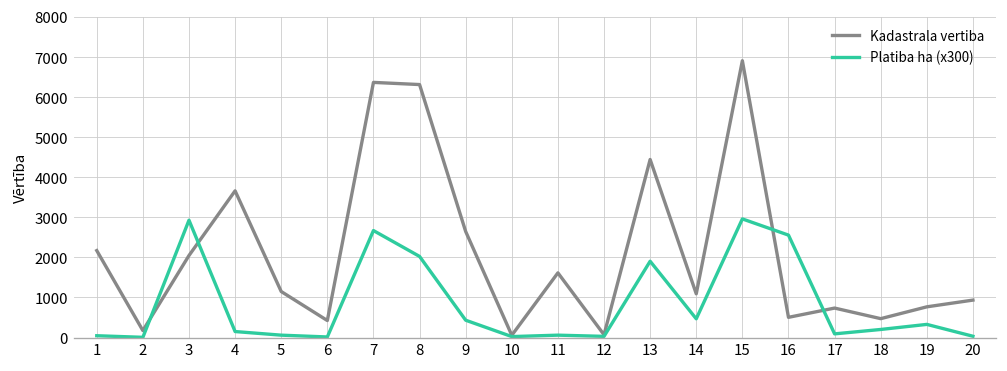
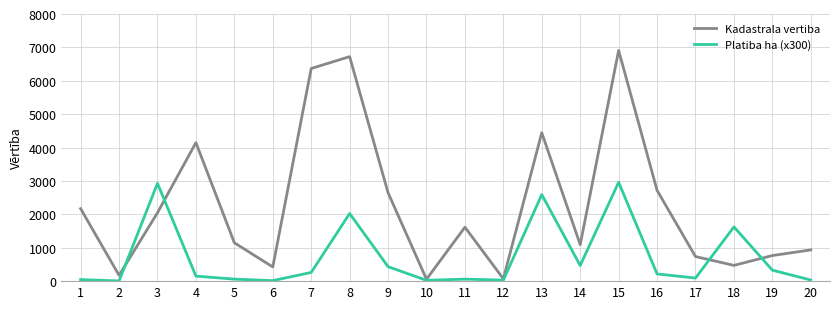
Kadastrala vertiba, 4: 3700 -> 4100
Platiba ha (x300), 7: 2700 -> 300
Kadastrala vertiba, 8: 6300 -> 6700
Platiba ha (x300), 13: 1900 -> 2600
Kadastrala vertiba, 16: 500 -> 2700
Platiba ha (x300), 16: 2600 -> 200
Platiba ha (x300), 18: 200 -> 1600
